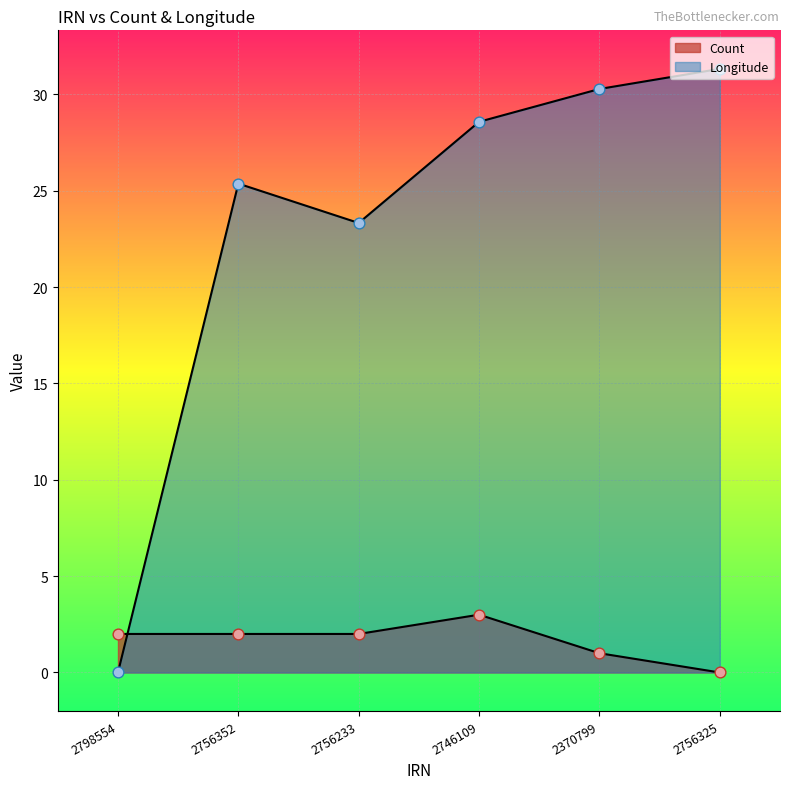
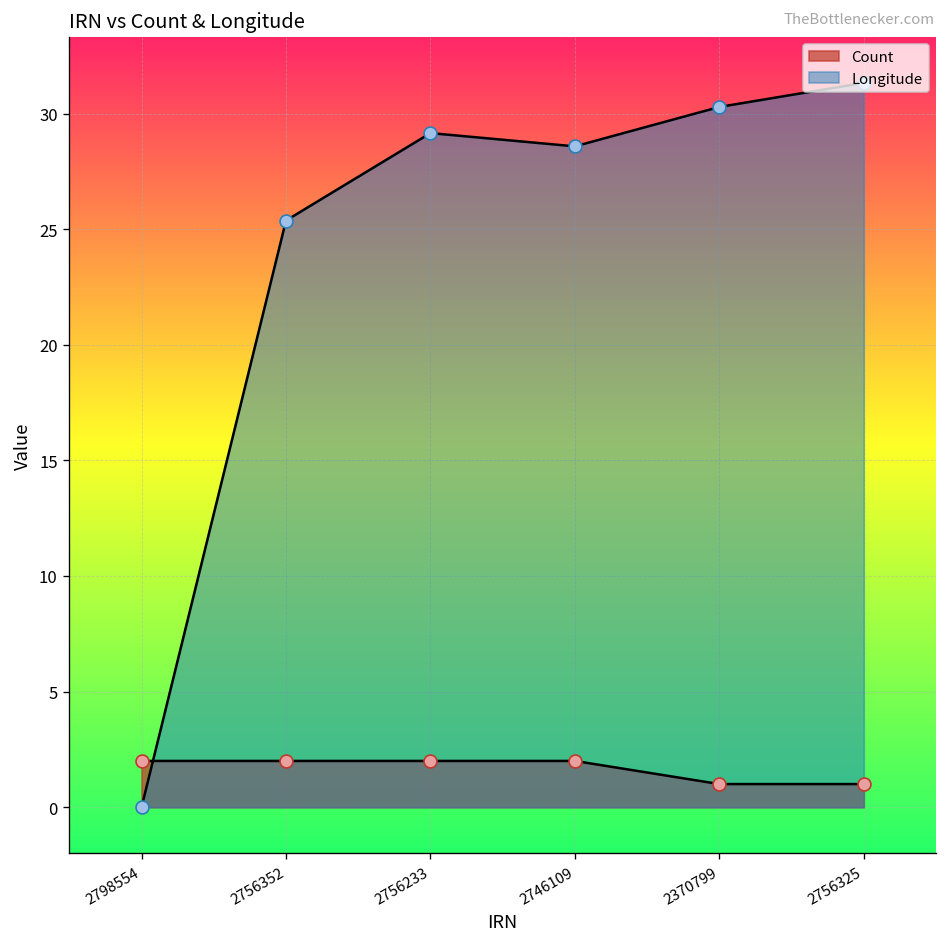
Longitude, 2756233: 23.3 -> 29.2
Count, 2746109: 3 -> 2
Count, 2756325: 0 -> 1
